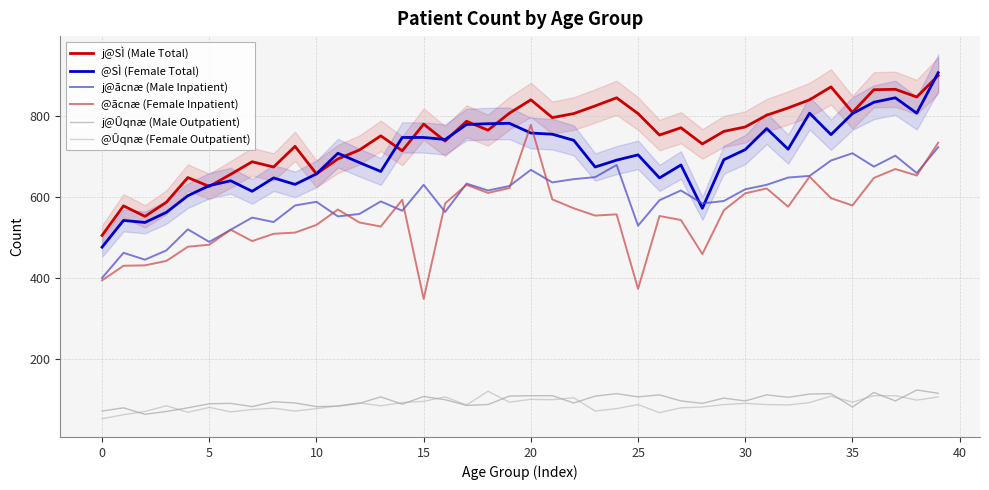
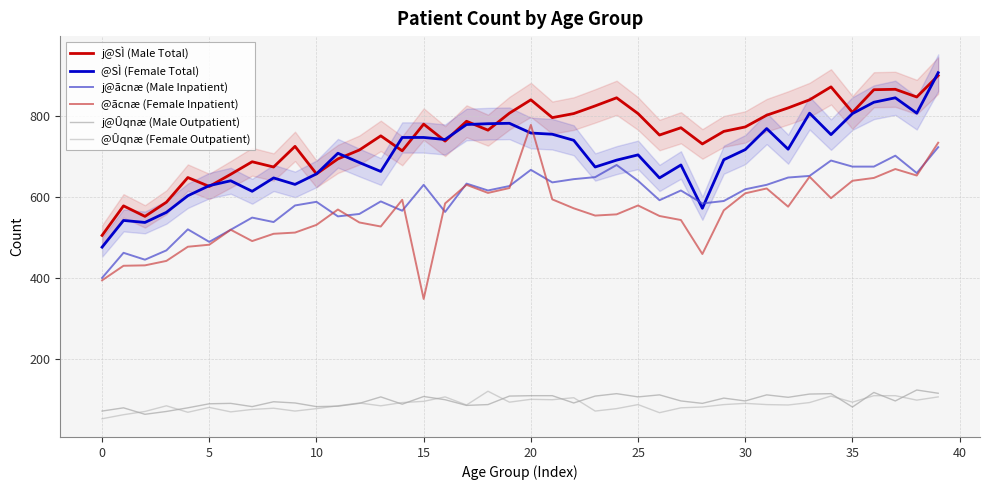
j@ãcnæ (Male Inpatient), 25: 530 -> 640
@ãcnæ (Female Inpatient), 25: 370 -> 580
j@ãcnæ (Male Inpatient), 35: 710 -> 680
@ãcnæ (Female Inpatient), 35: 580 -> 640
